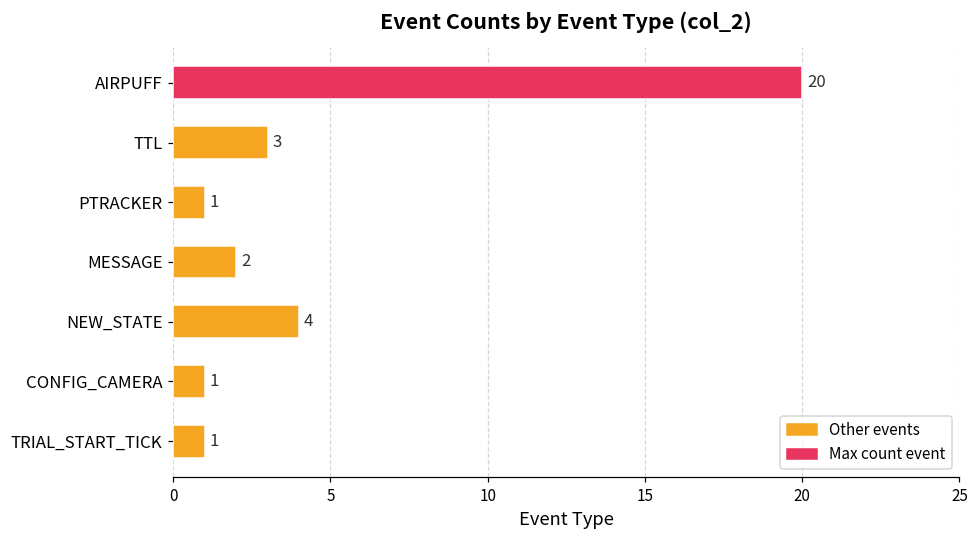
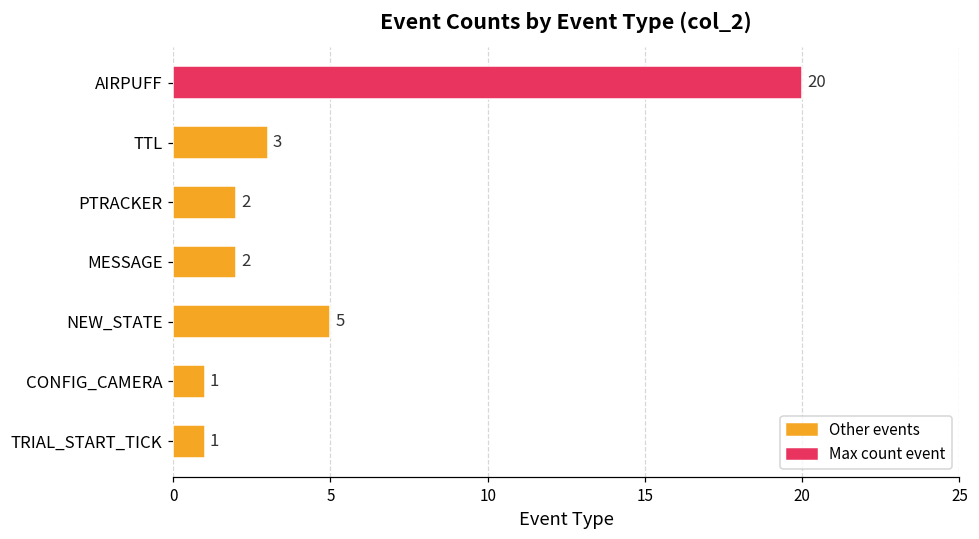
PTRACKER: 1 -> 2
NEW_STATE: 4 -> 5
